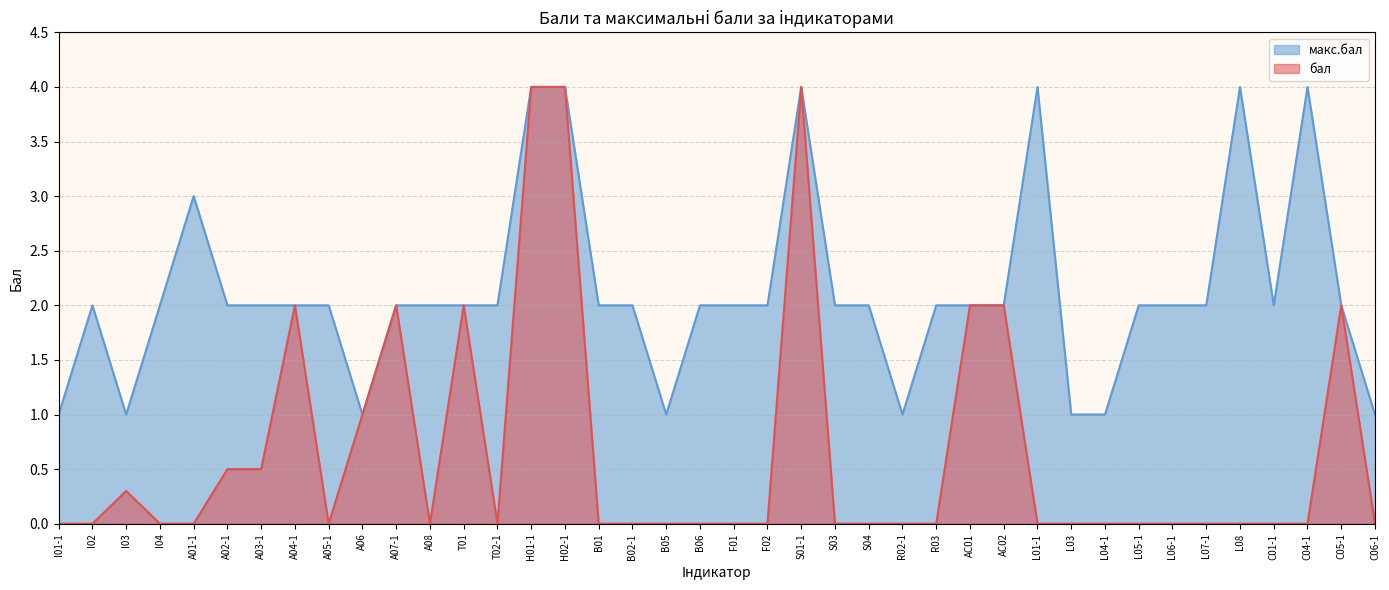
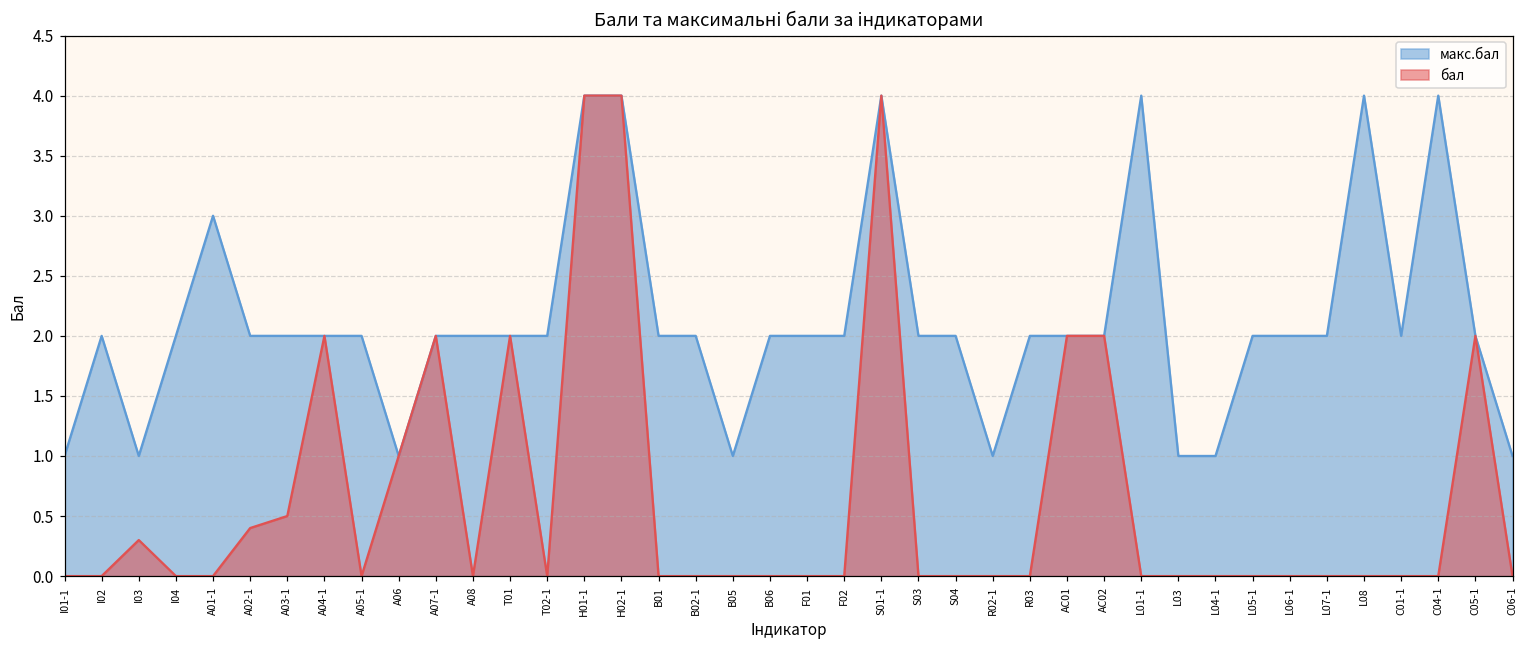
бал, А02-1: 0.5 -> 0.4
